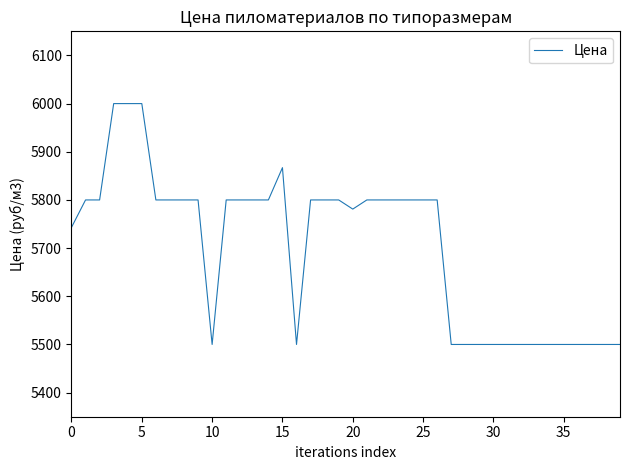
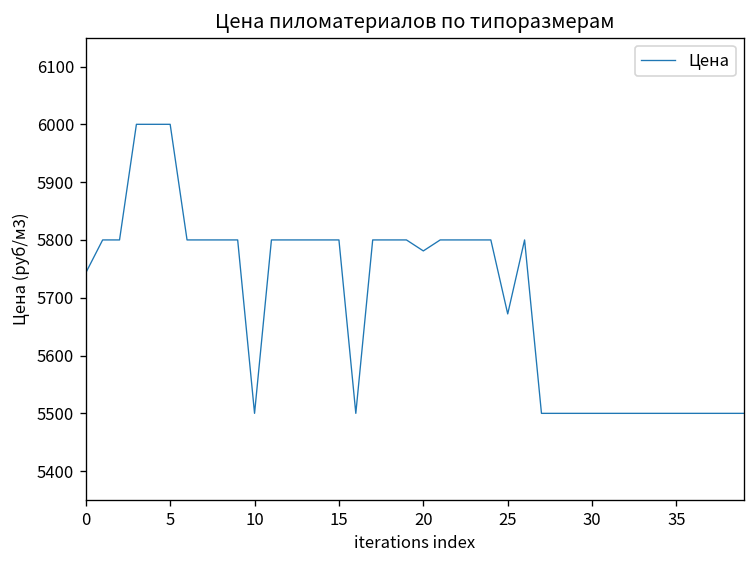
15: 5870 -> 5800
25: 5800 -> 5670
